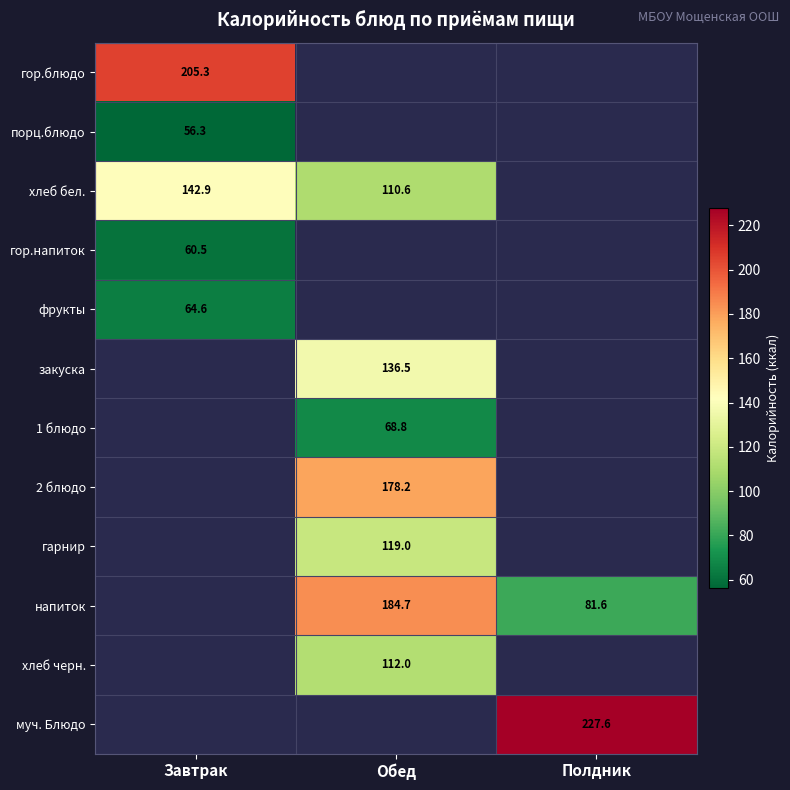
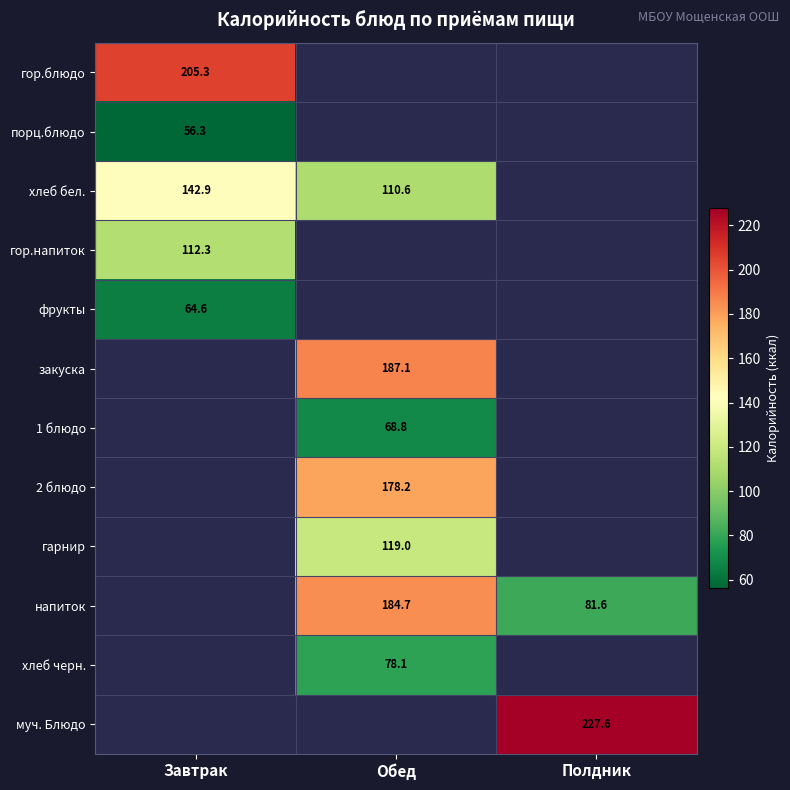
гор.напиток, Завтрак: 60.5 -> 112.3
закуска, Обед: 136.5 -> 187.1
хлеб черн., Обед: 112.0 -> 78.1
